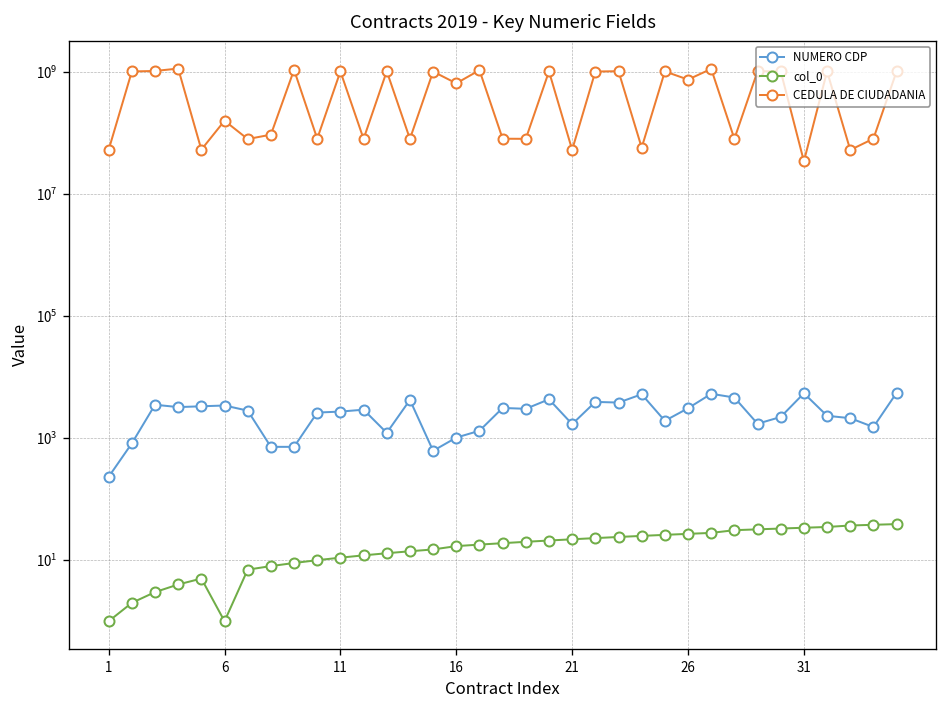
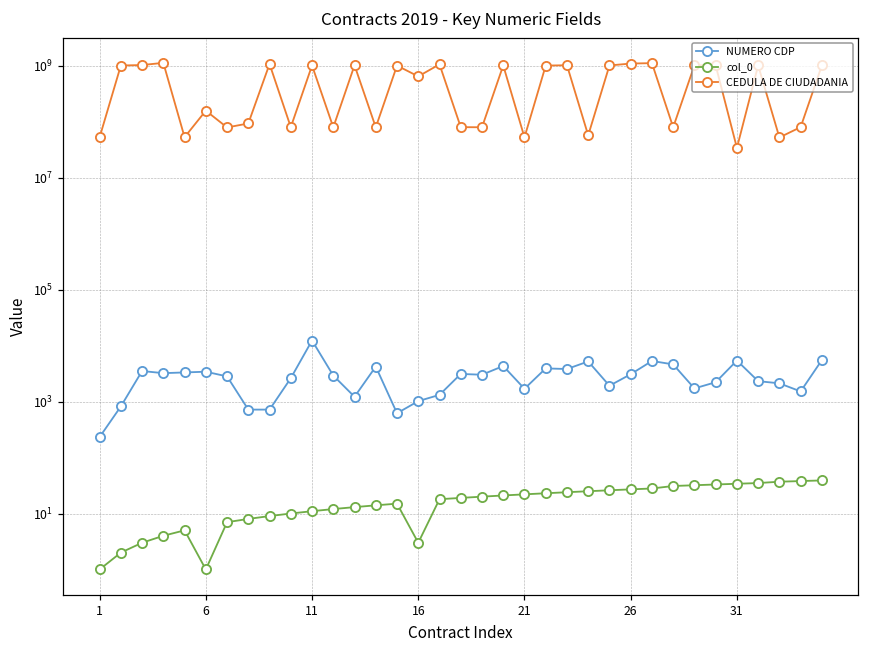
NUMERO CDP, 11: 3000 -> 12000
col_0, 16: 17 -> 3
CEDULA DE CIUDADANIA, 26: 700000000 -> 1100000000
